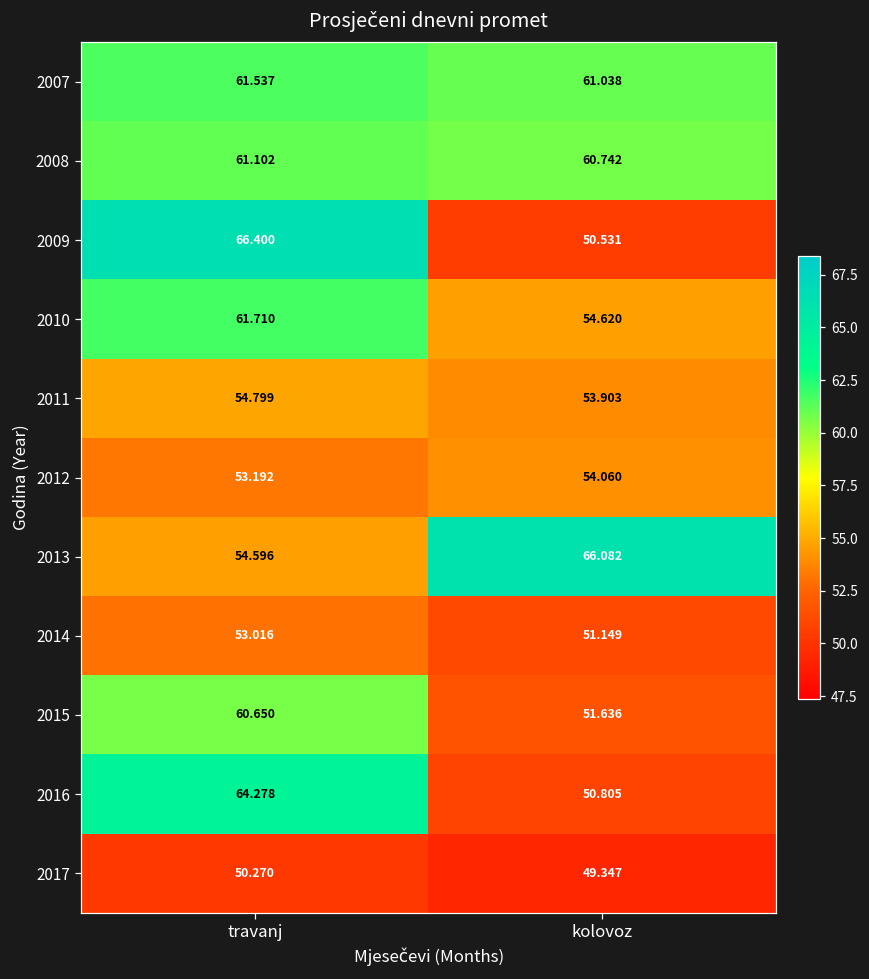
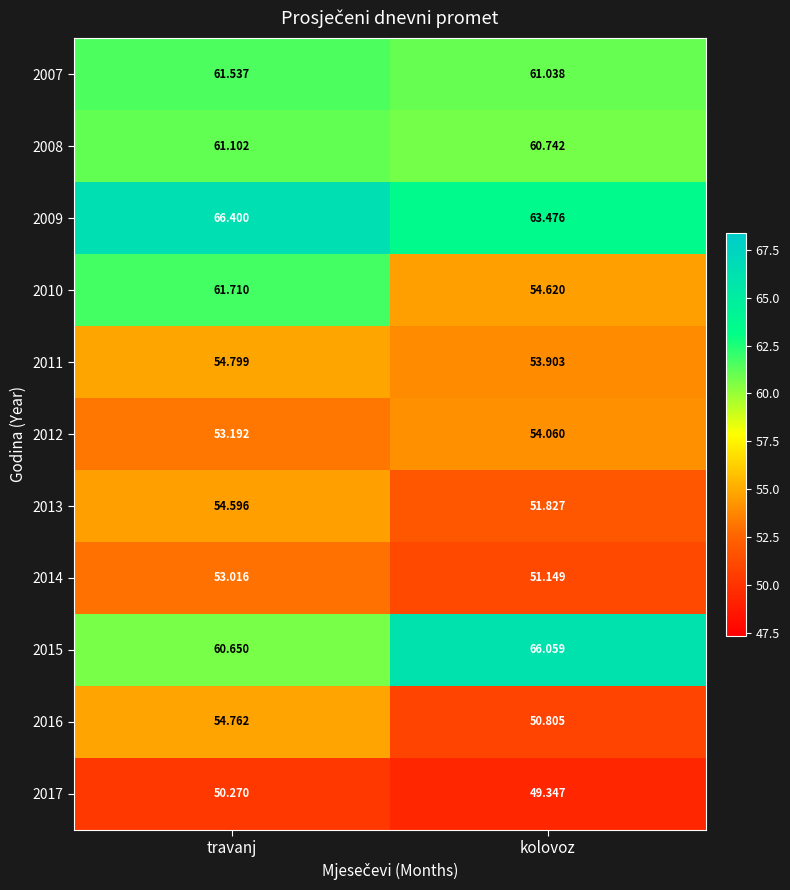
2009, kolovoz: 50.531 -> 63.476
2013, kolovoz: 66.082 -> 51.827
2015, kolovoz: 51.636 -> 66.059
2016, travanj: 64.278 -> 54.762
